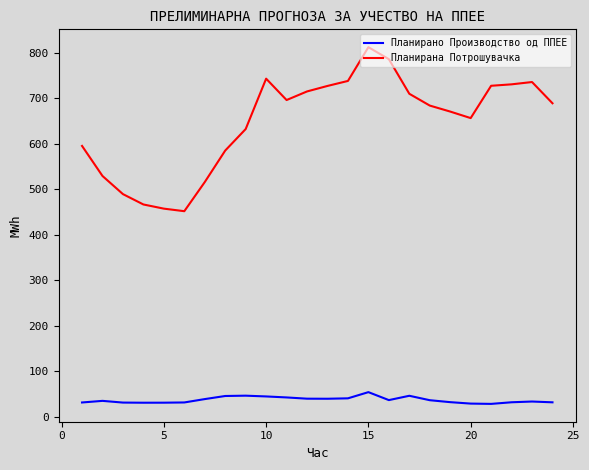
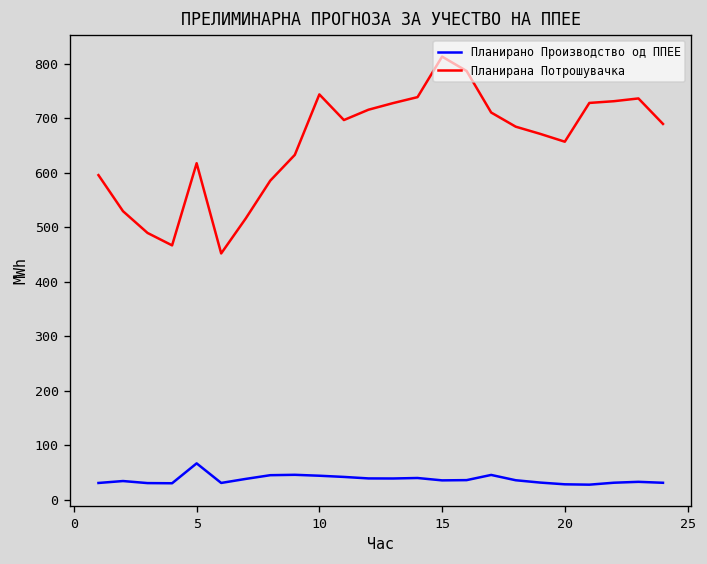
Планирано Производство од ППЕЕ, 5: 30 -> 70
Планирана Потрошувачка, 5: 460 -> 620
Планирано Производство од ППЕЕ, 15: 50 -> 40
